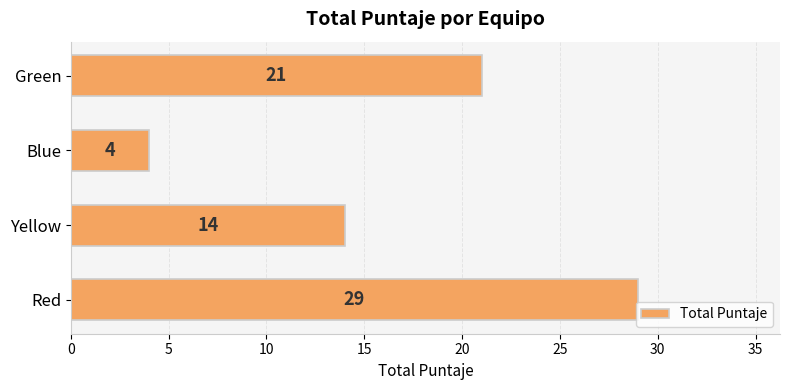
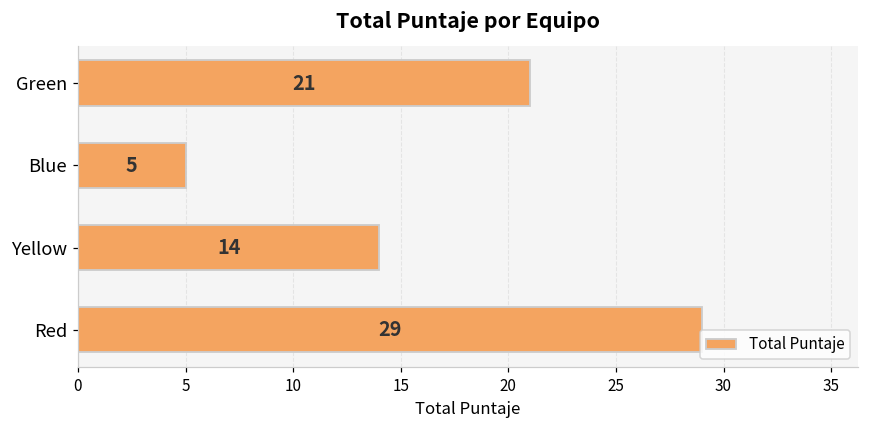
Blue: 4 -> 5
